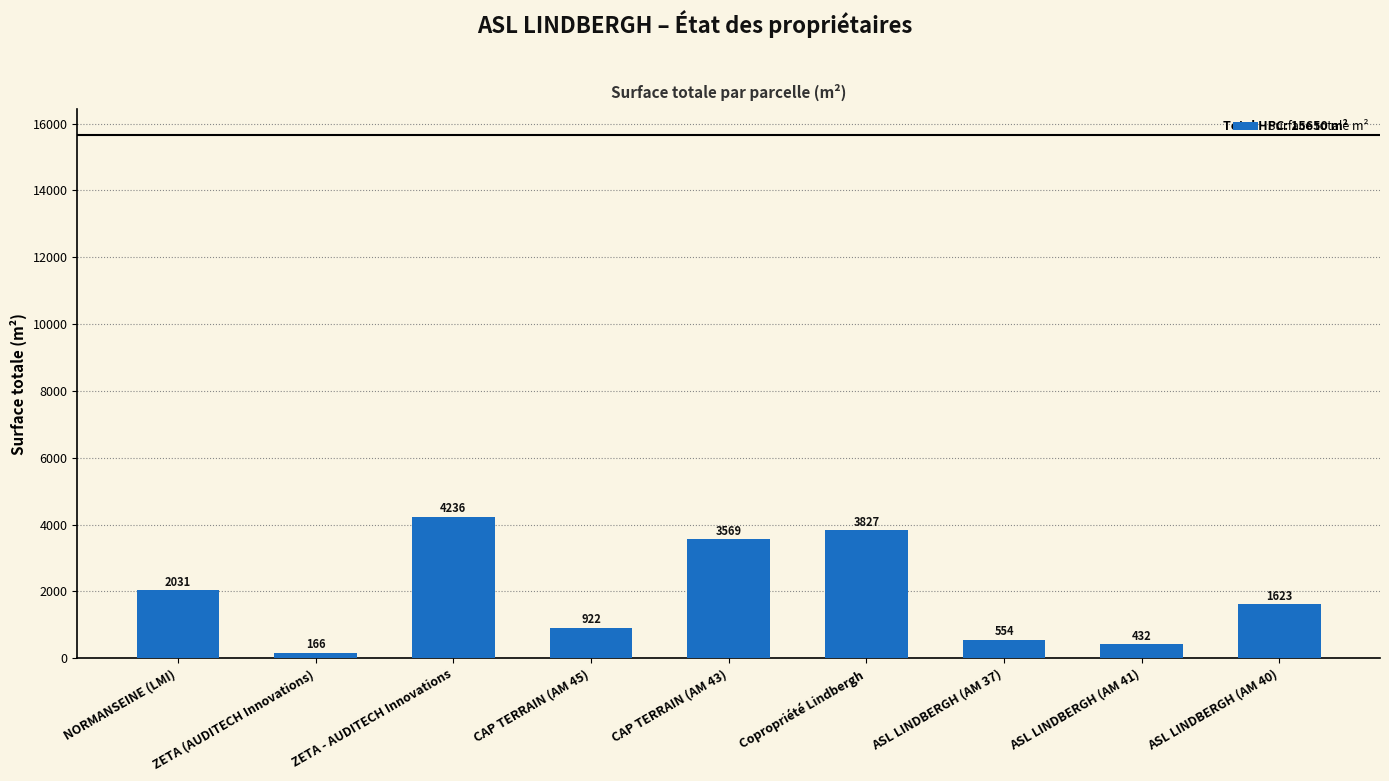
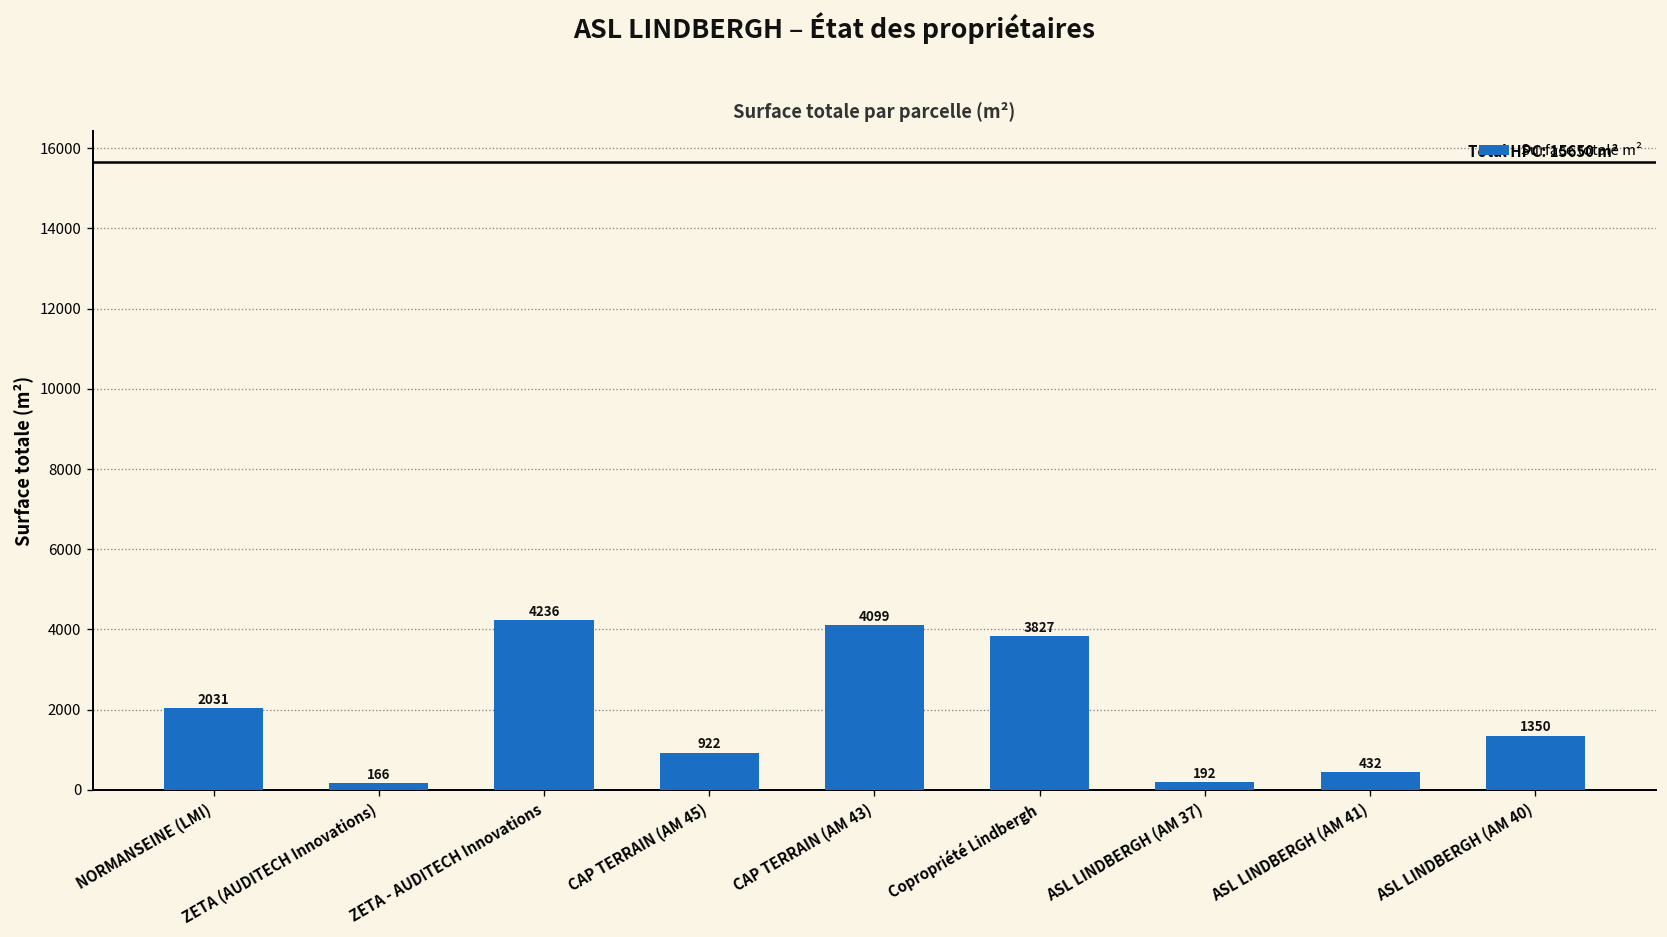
CAP TERRAIN (AM 43): 3569 -> 4099
ASL LINDBERGH (AM 37): 554 -> 192
ASL LINDBERGH (AM 40): 1623 -> 1350
